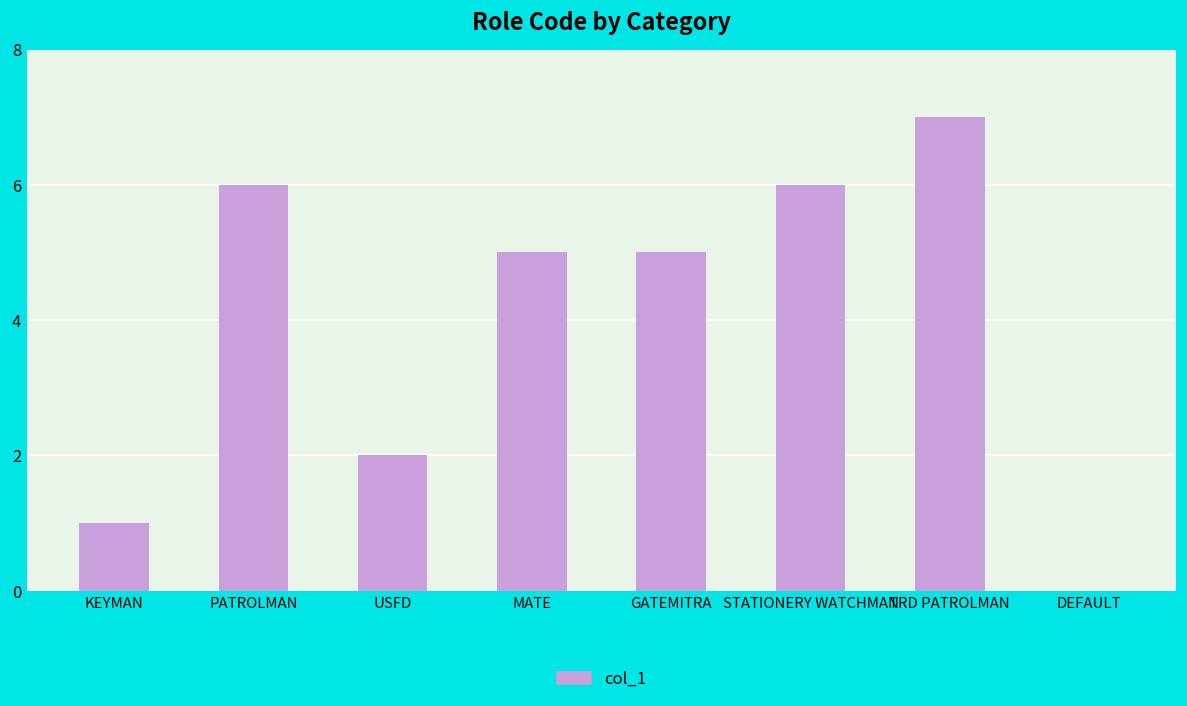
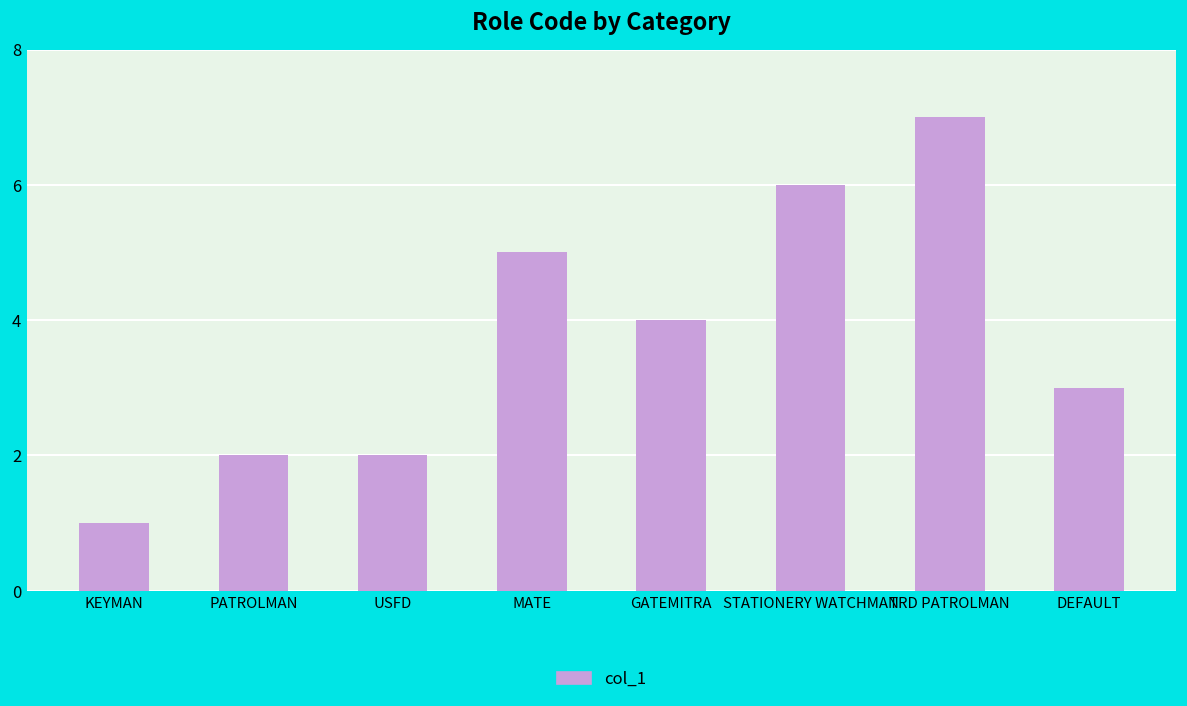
PATROLMAN: 6 -> 2
GATEMITRA: 5 -> 4
DEFAULT: 0 -> 3
